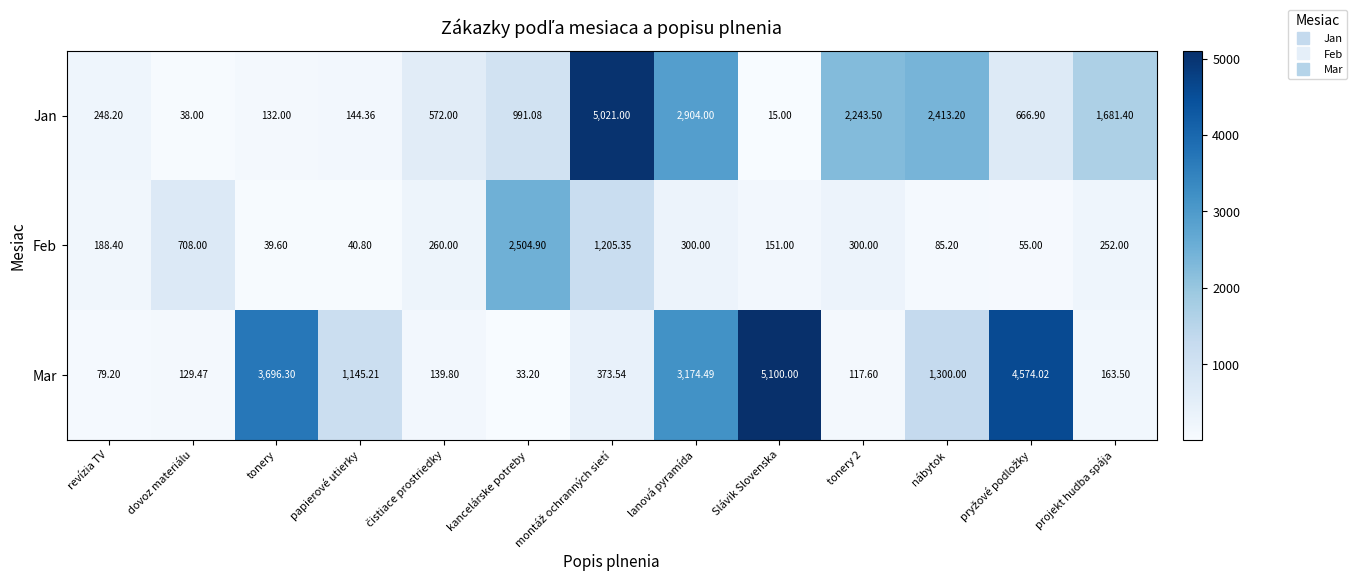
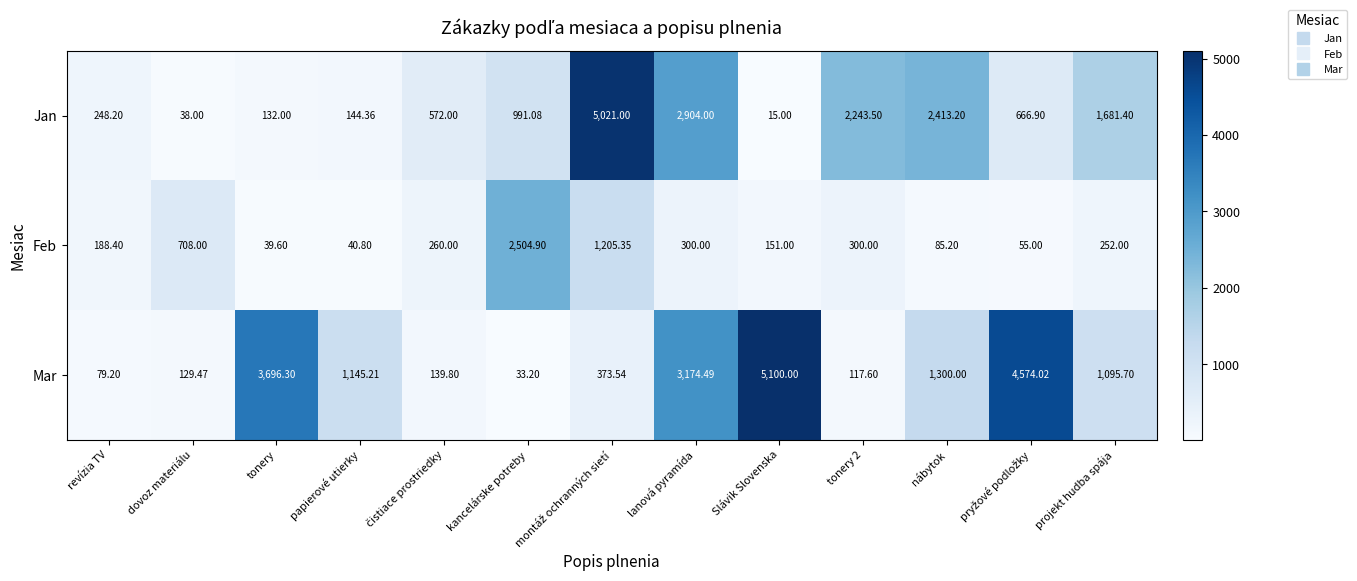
Mar, projekt hudba spája: 163.50 -> 1,095.70
